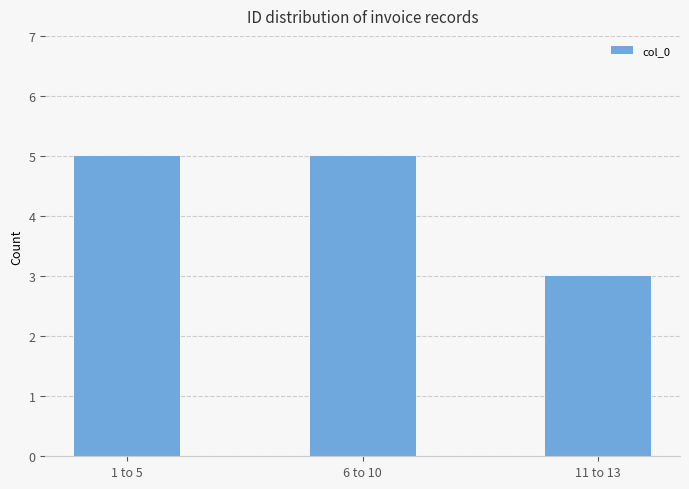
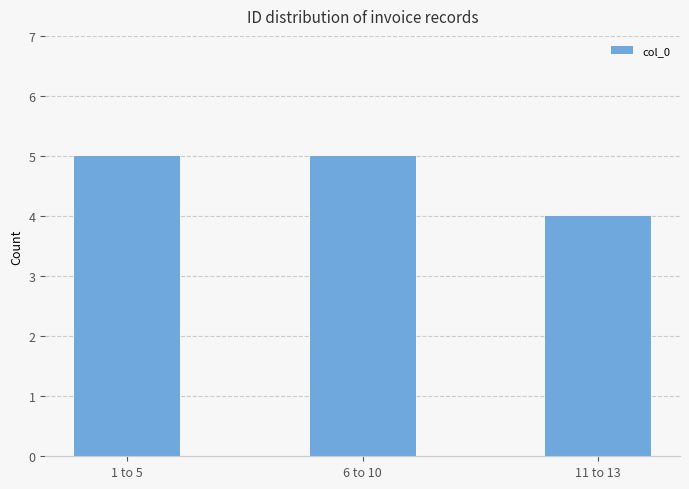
11 to 13: 3 -> 4
